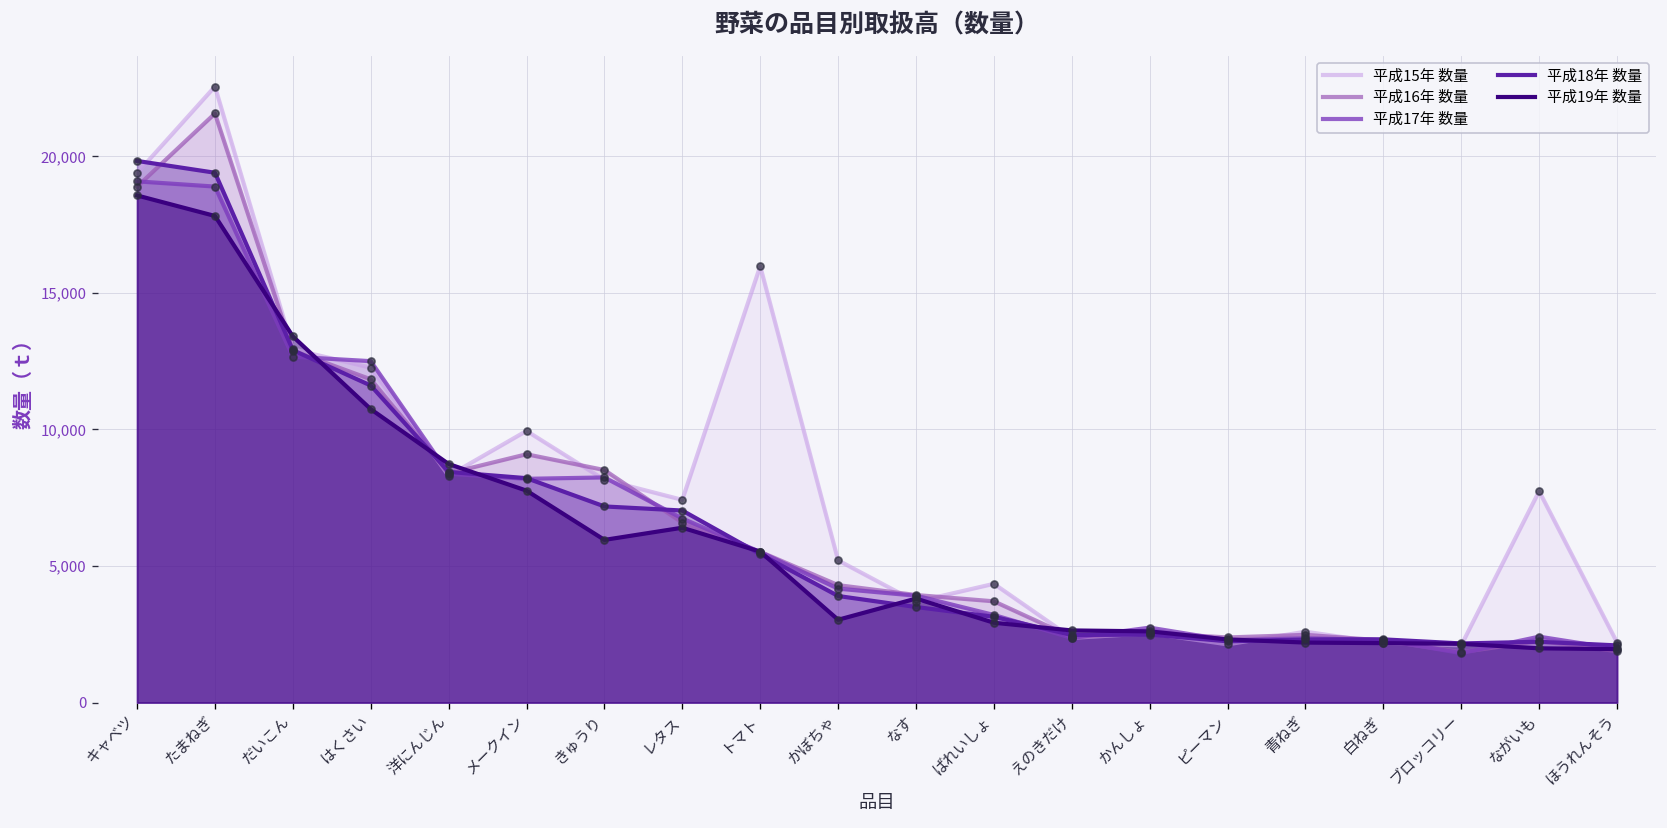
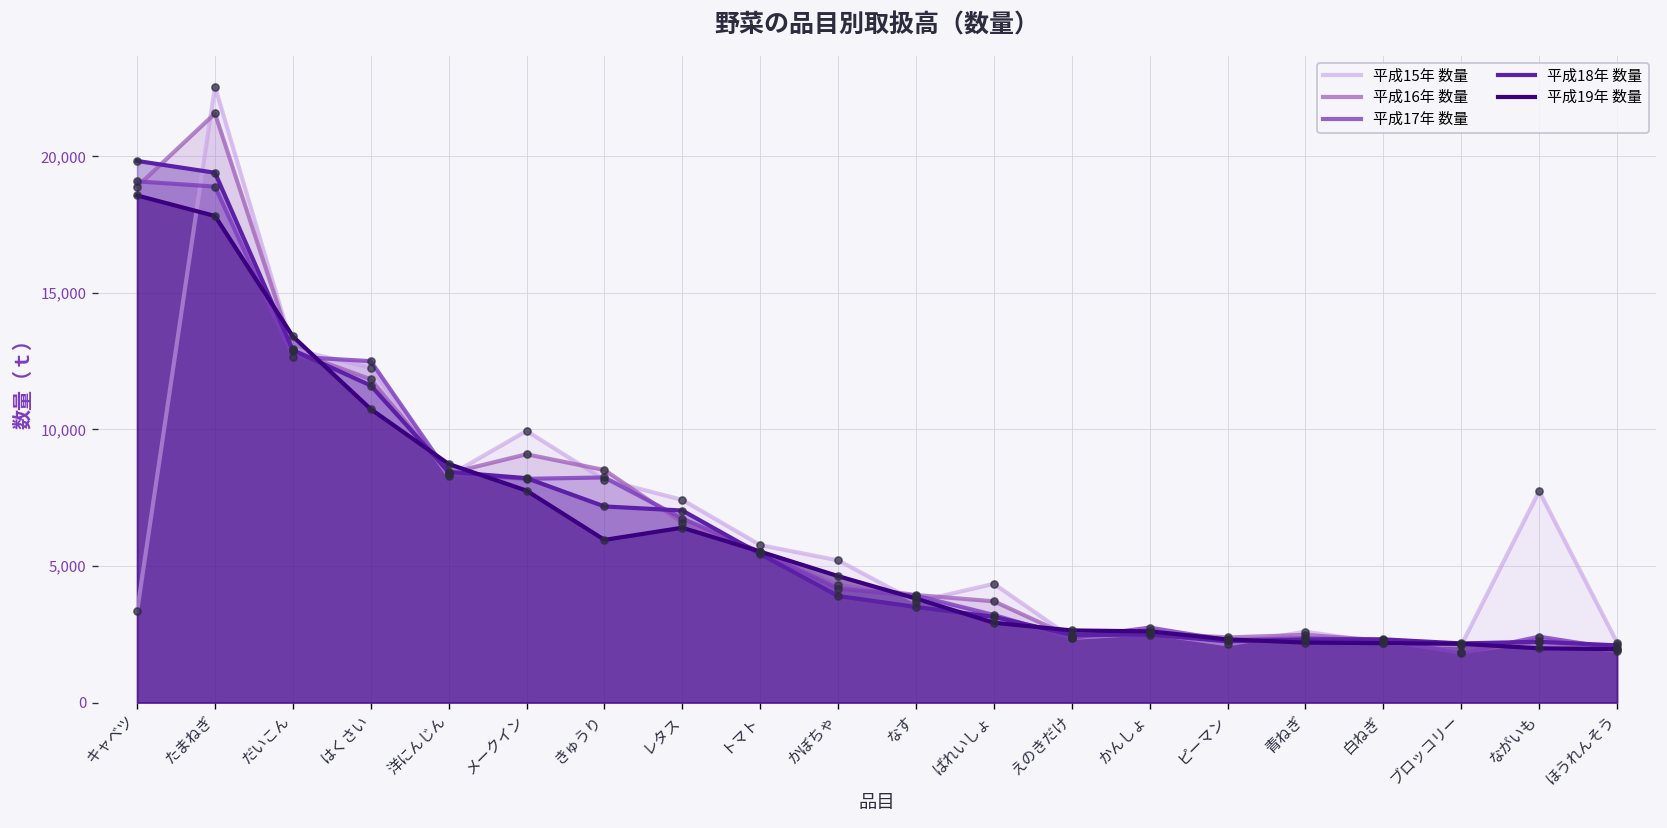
平成15年 数量, キャベツ: 19,400 -> 3,300
平成15年 数量, トマト: 16,000 -> 5,800
平成19年 数量, かぼちゃ: 3,000 -> 4,600
